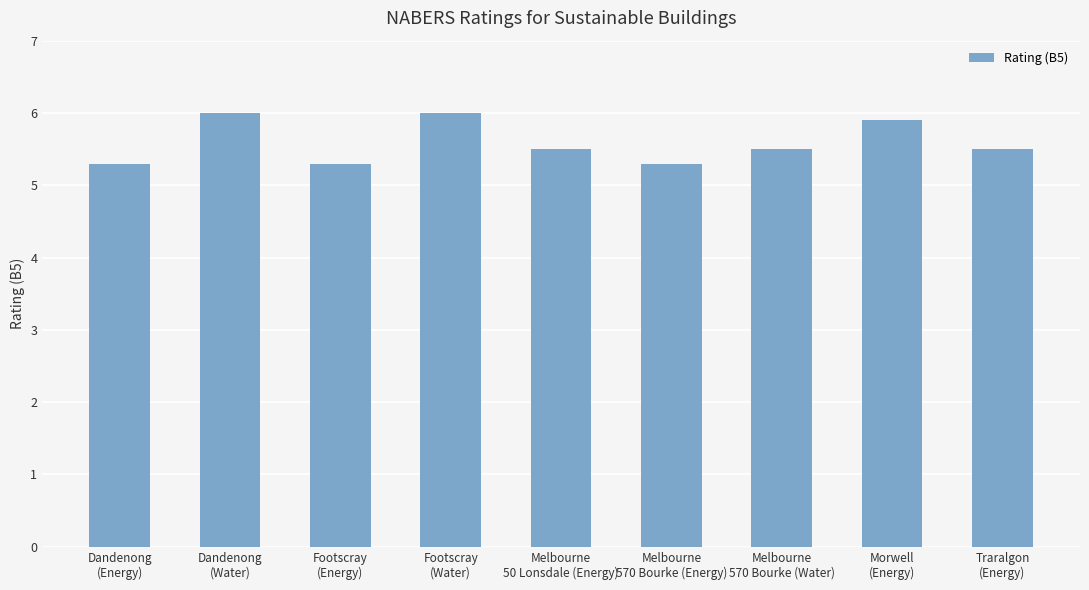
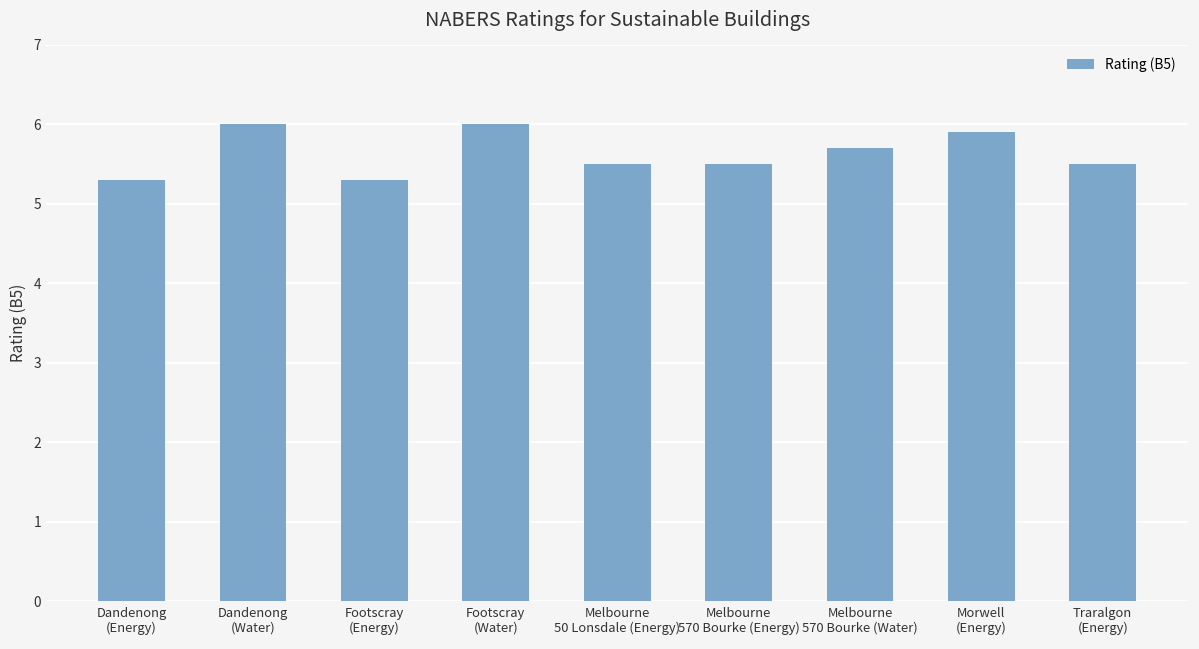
Melbourne 570 Bourke (Energy): 5.3 -> 5.5
Melbourne 570 Bourke (Water): 5.5 -> 5.7
